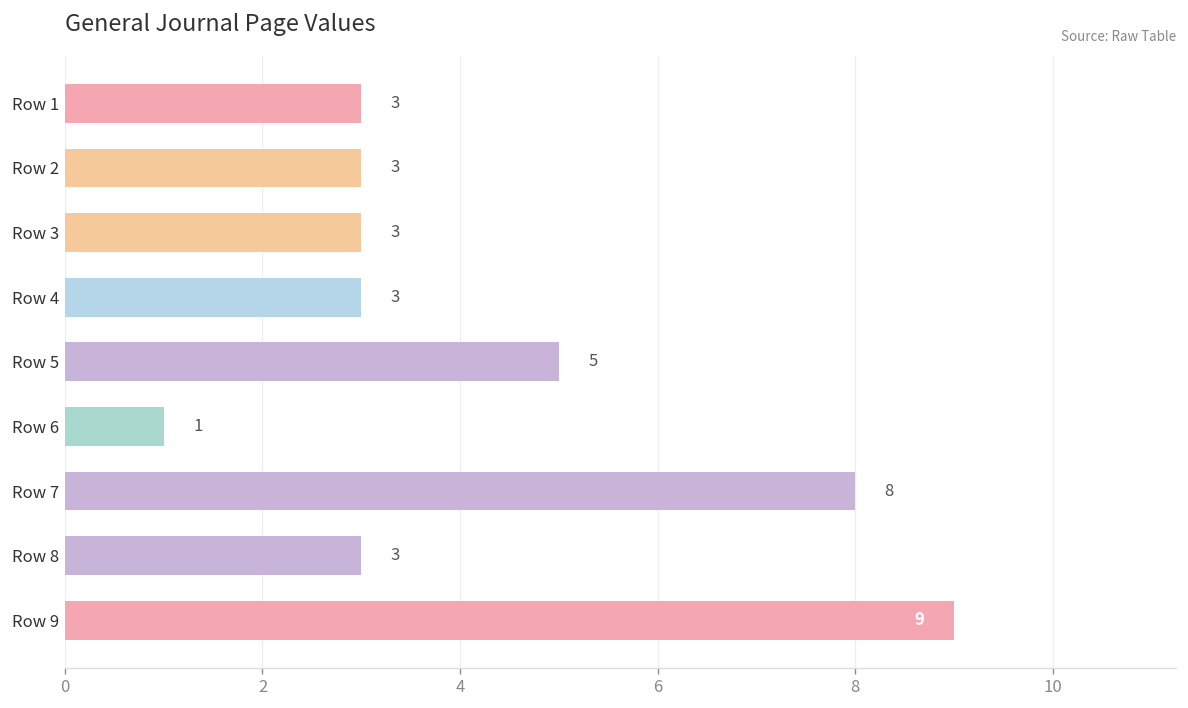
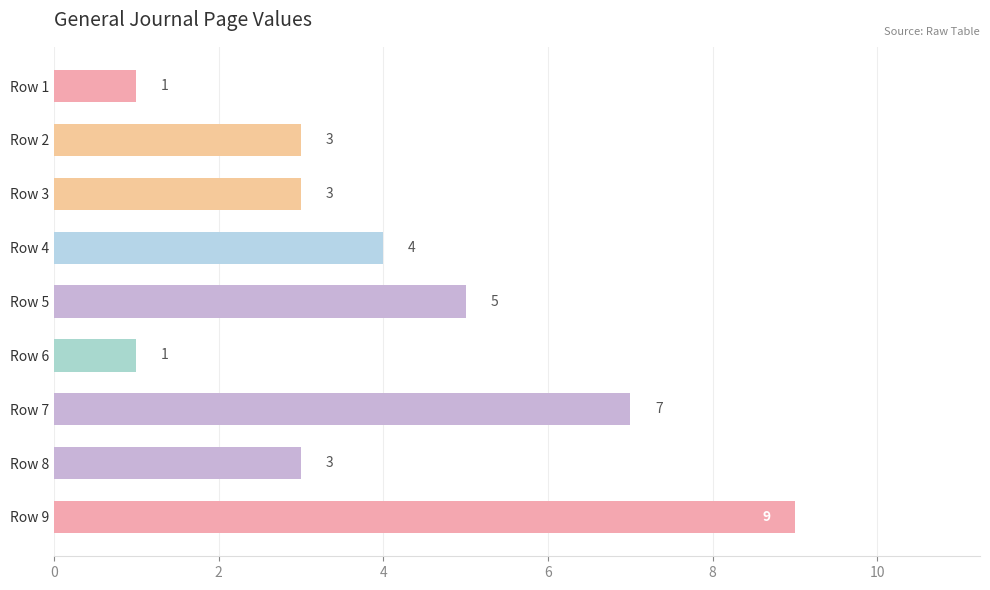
Row 1: 3 -> 1
Row 4: 3 -> 4
Row 7: 8 -> 7
